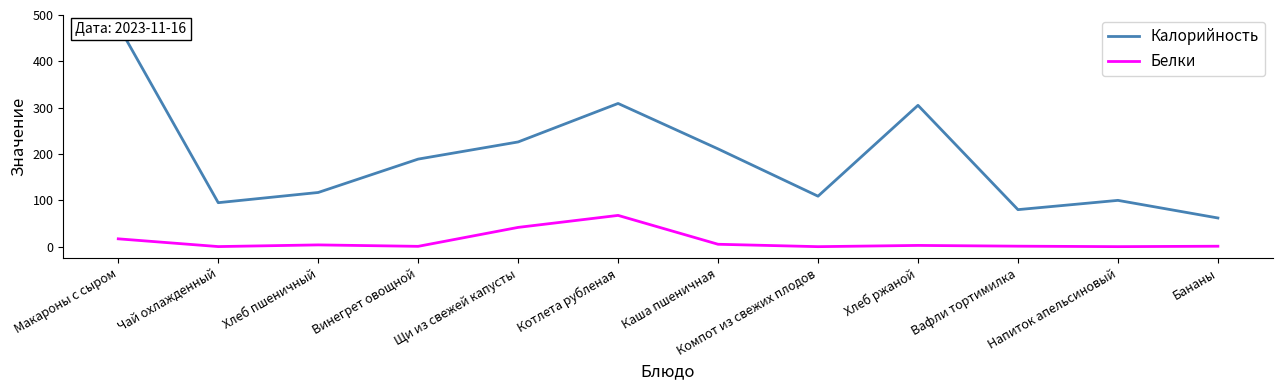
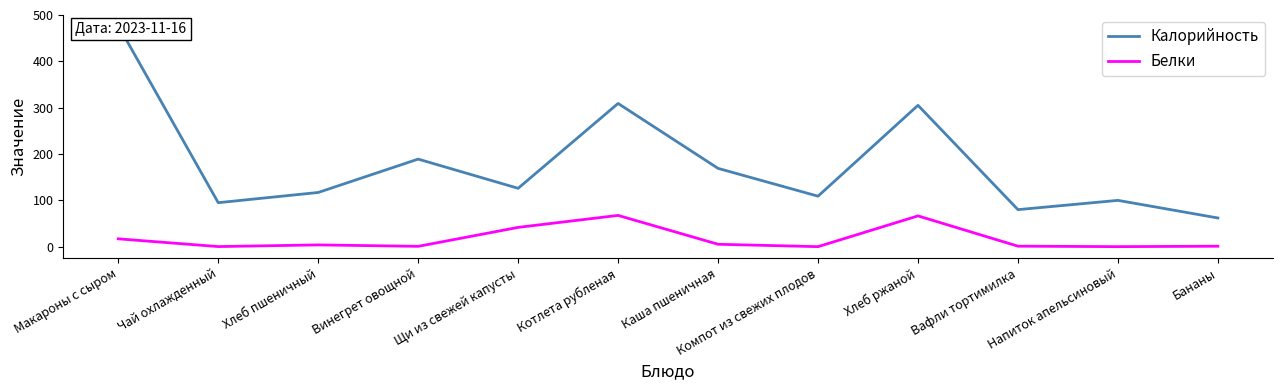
Калорийность, Щи из свежей капусты: 230 -> 130
Калорийность, Каша пшеничная: 210 -> 170
Белки, Хлеб ржаной: 0 -> 70
